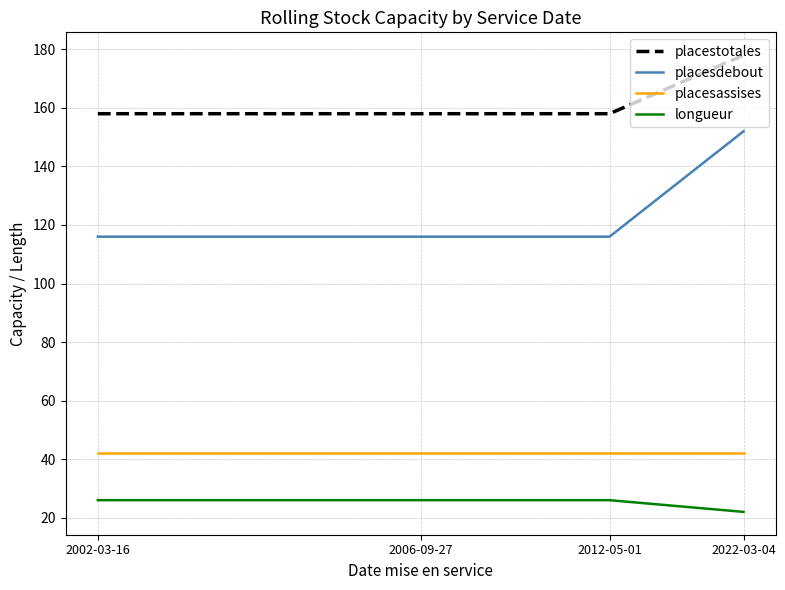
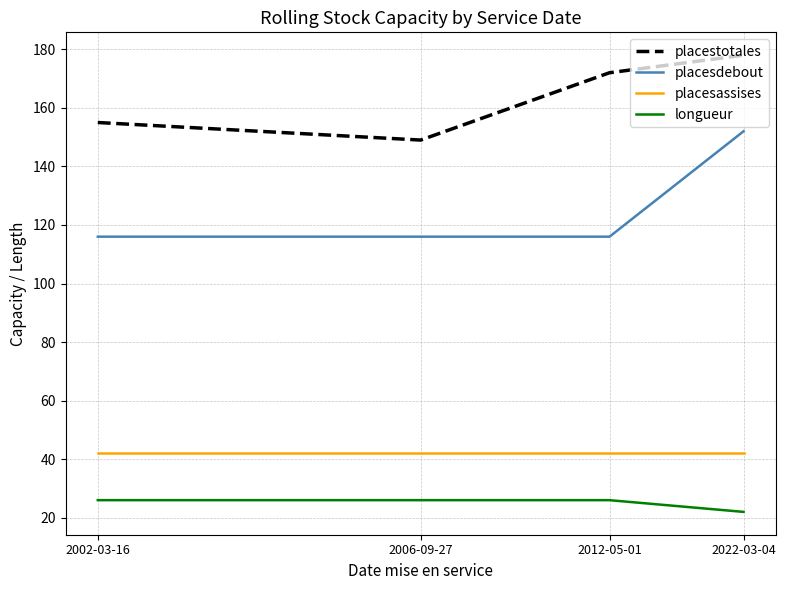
placestotales, 2002-03-16: 158 -> 155
placestotales, 2006-09-27: 158 -> 149
placestotales, 2012-05-01: 158 -> 172
